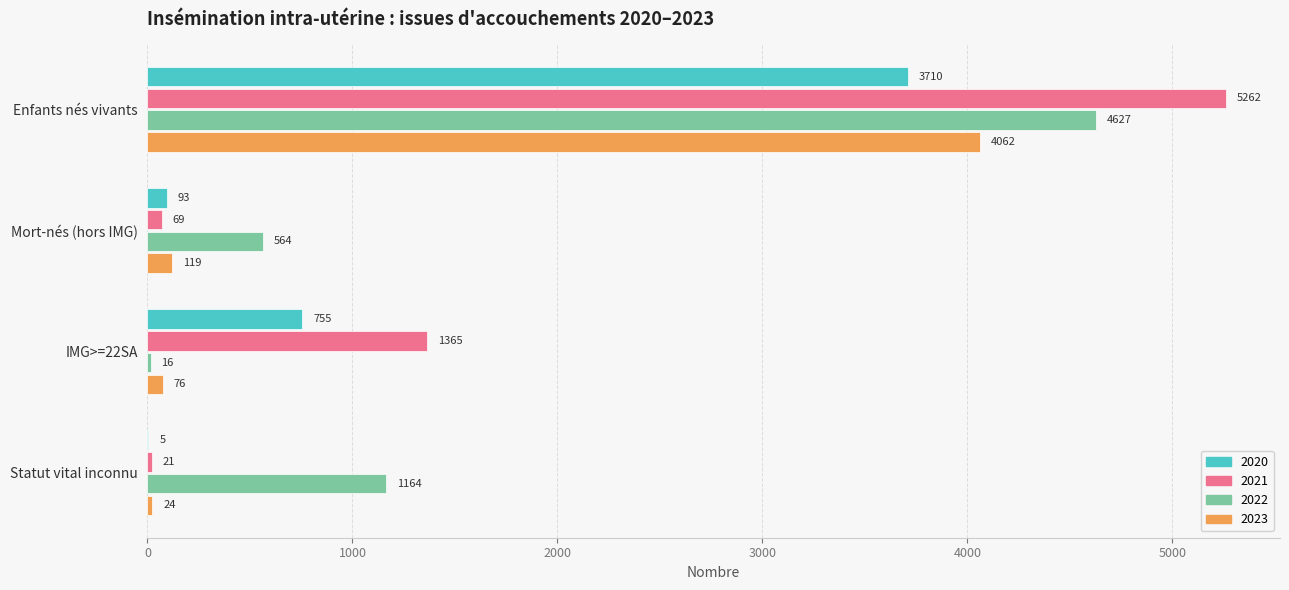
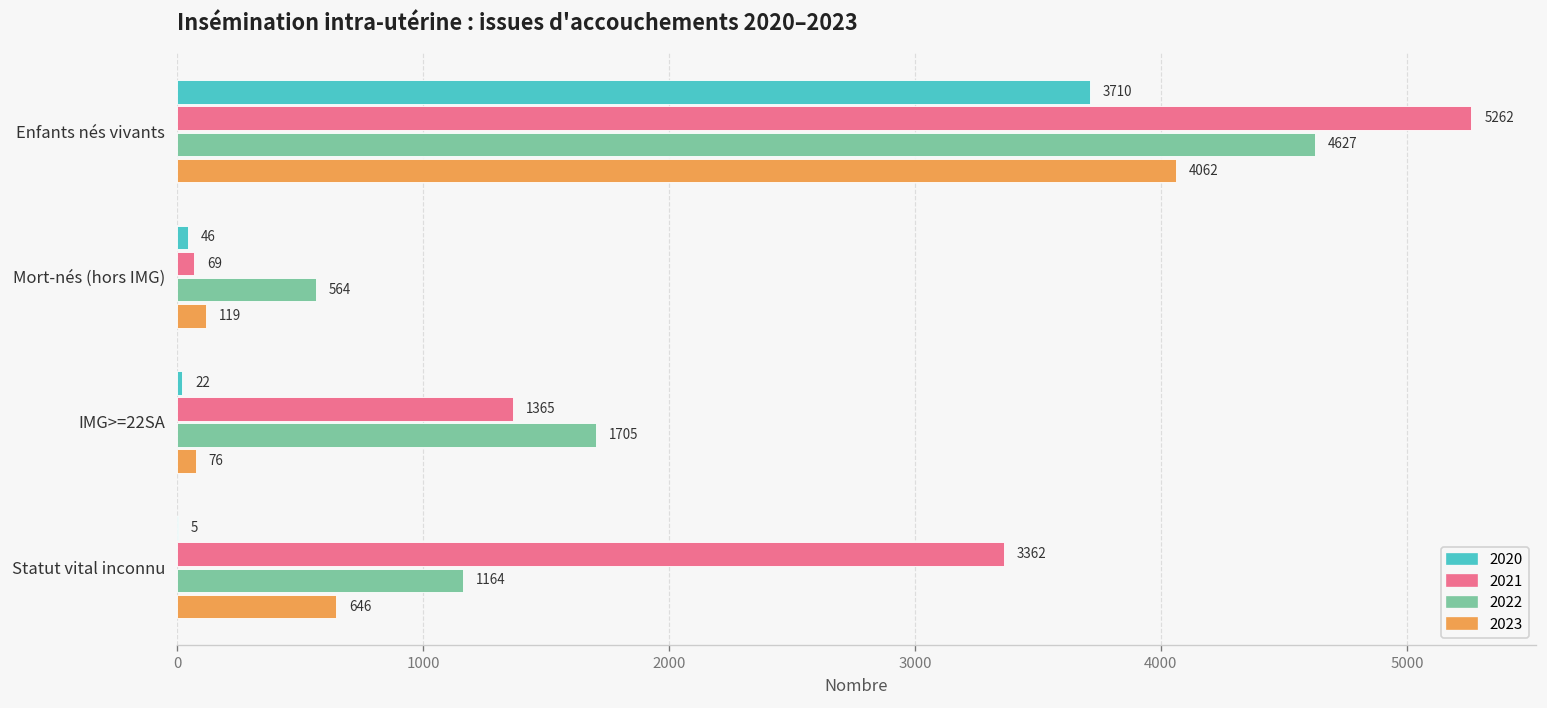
2020, Mort-nés (hors IMG): 93 -> 46
2020, IMG>=22SA: 755 -> 22
2022, IMG>=22SA: 16 -> 1705
2021, Statut vital inconnu: 21 -> 3362
2023, Statut vital inconnu: 24 -> 646
